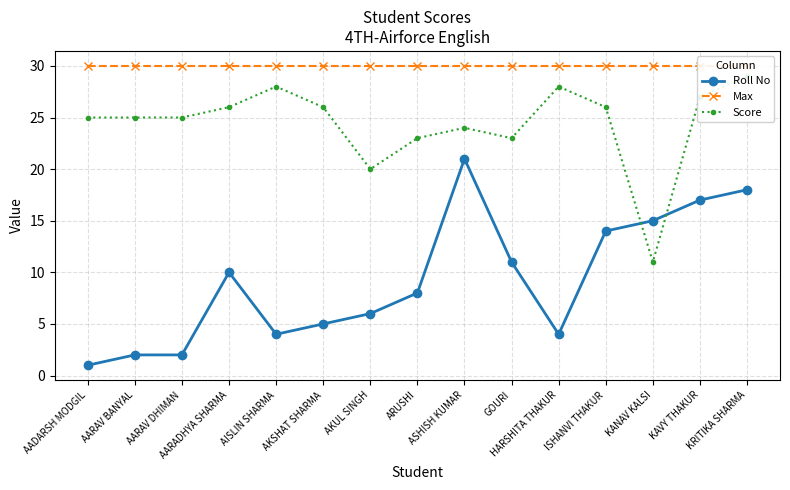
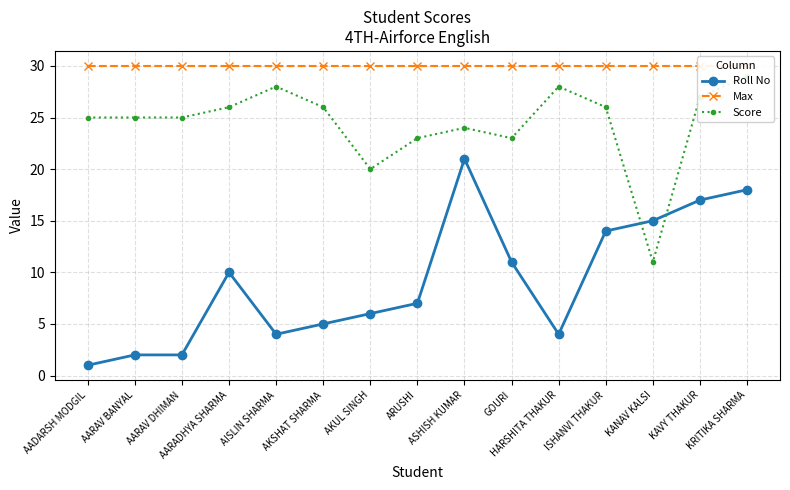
Roll No, ARUSHI: 8 -> 7
